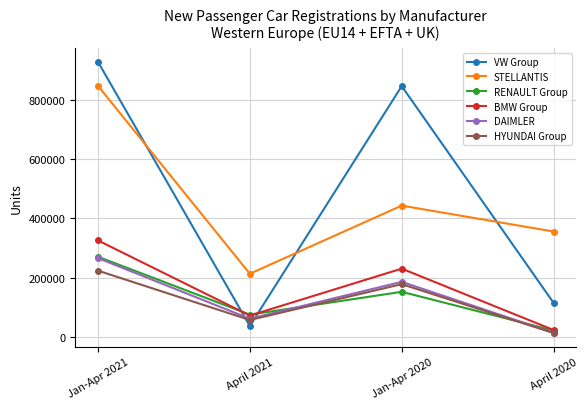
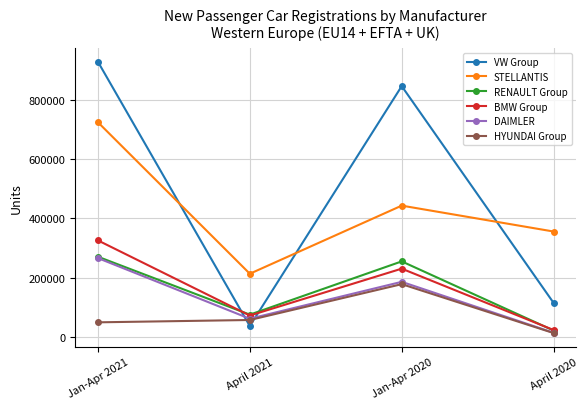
STELLANTIS, Jan-Apr 2021: 850000 -> 720000
HYUNDAI Group, Jan-Apr 2021: 220000 -> 50000
RENAULT Group, Jan-Apr 2020: 150000 -> 250000
